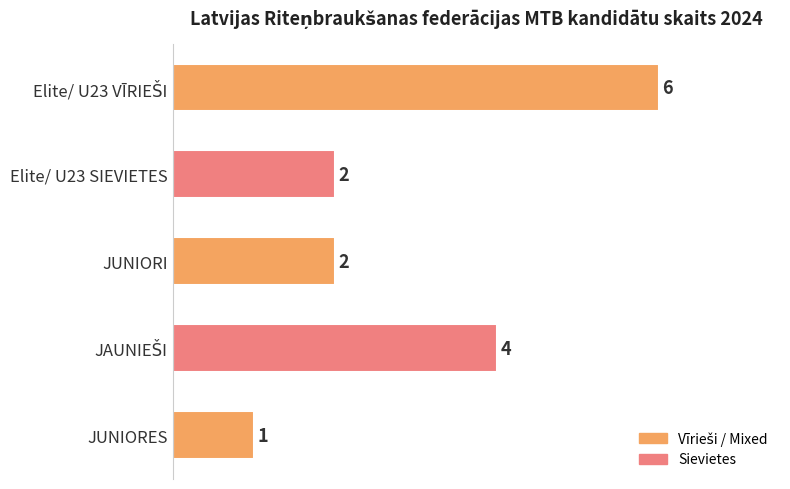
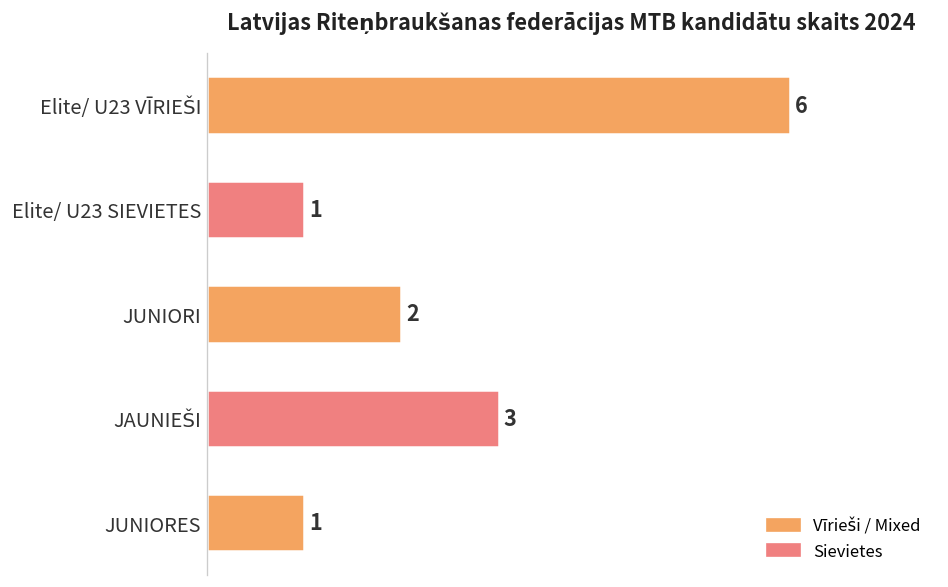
Elite/ U23 SIEVIETES: 2 -> 1
JAUNIEŠI: 4 -> 3
